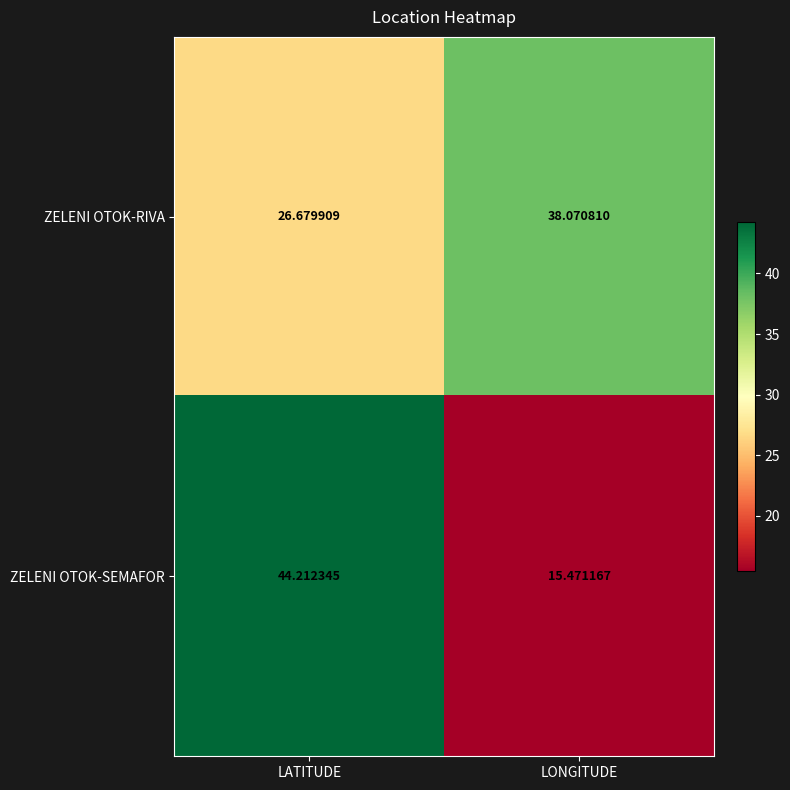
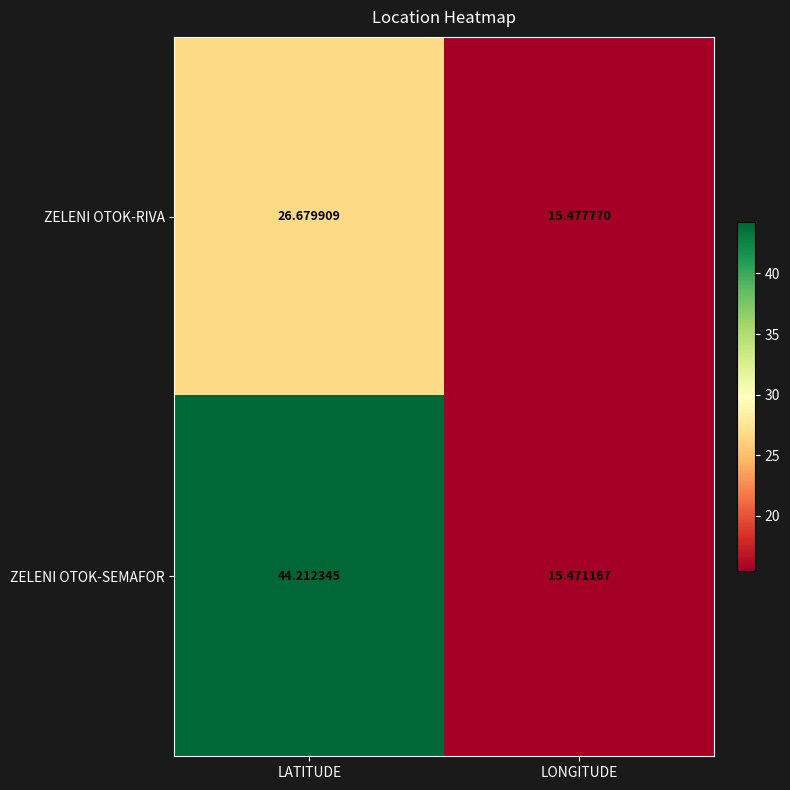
ZELENI OTOK-RIVA, LONGITUDE: 38.070810 -> 15.477770
